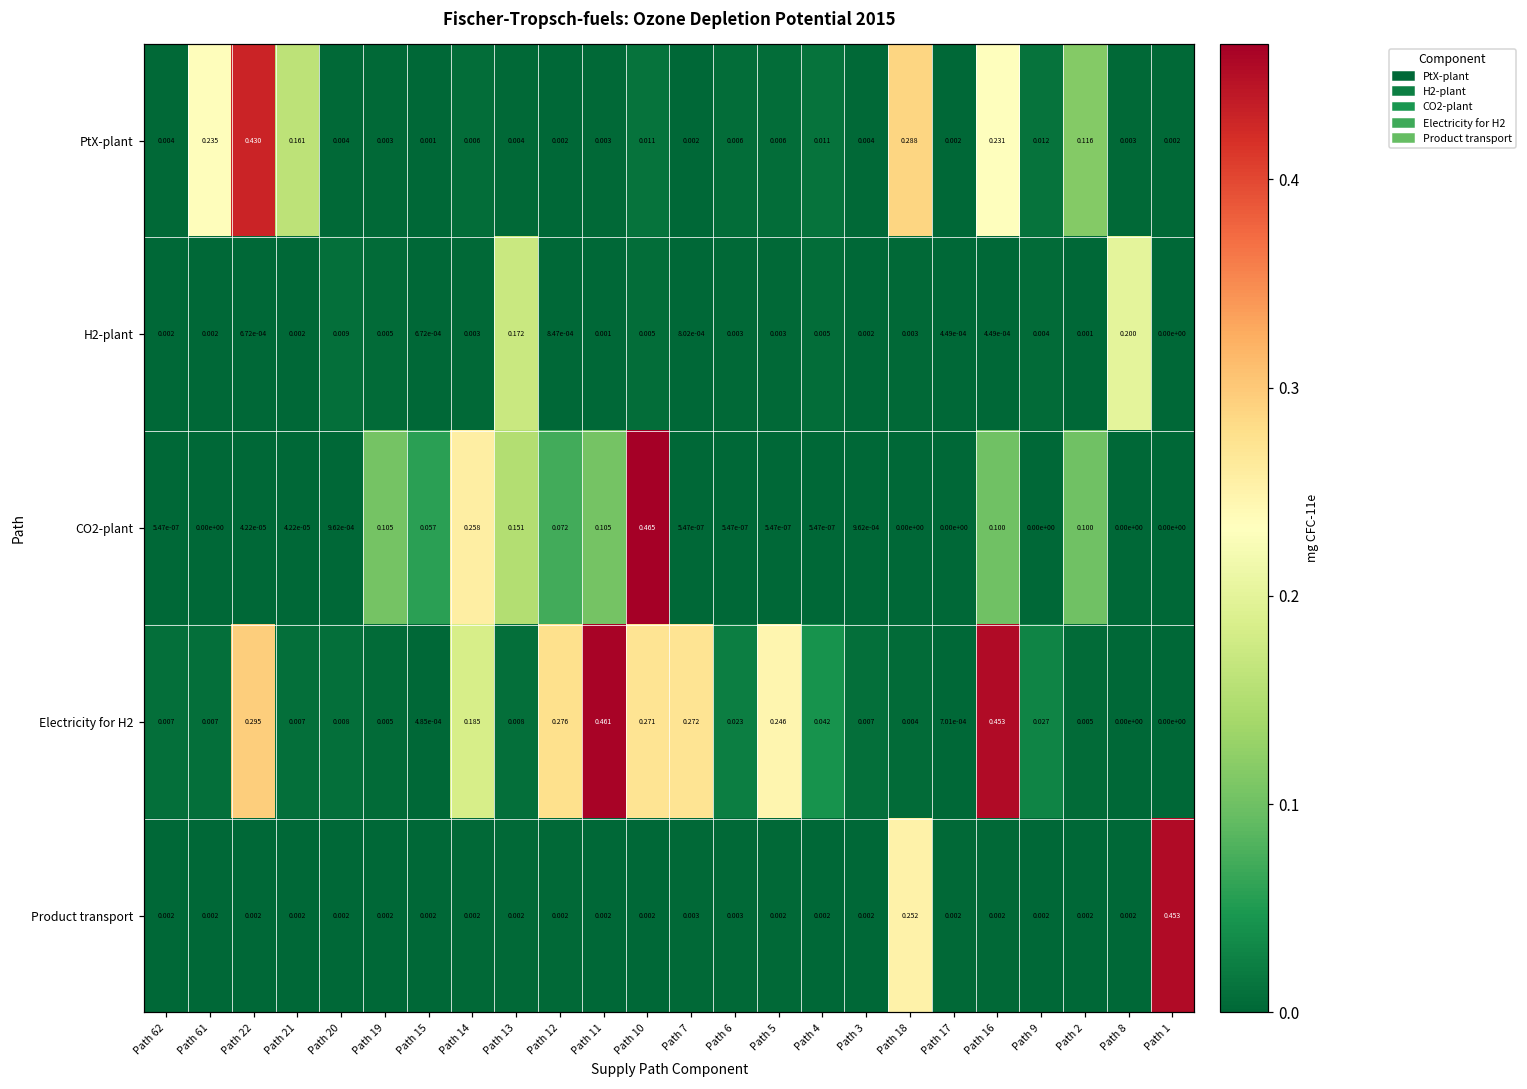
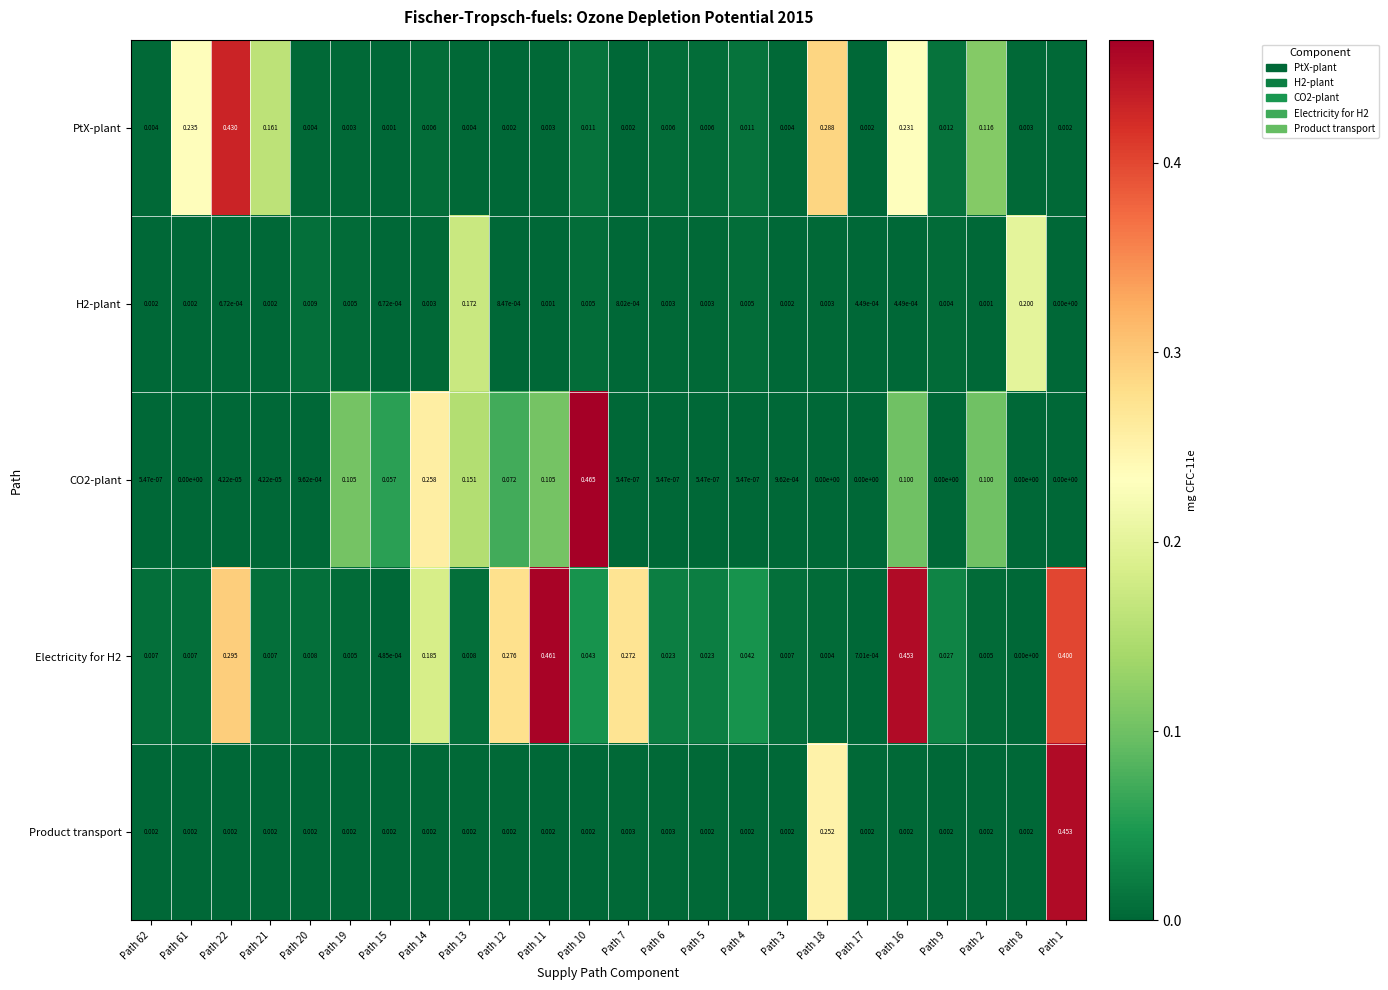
Electricity for H2, Path 10: 0.271 -> 0.043
Electricity for H2, Path 5: 0.246 -> 0.023
Electricity for H2, Path 1: 0.00e+00 -> 0.400
